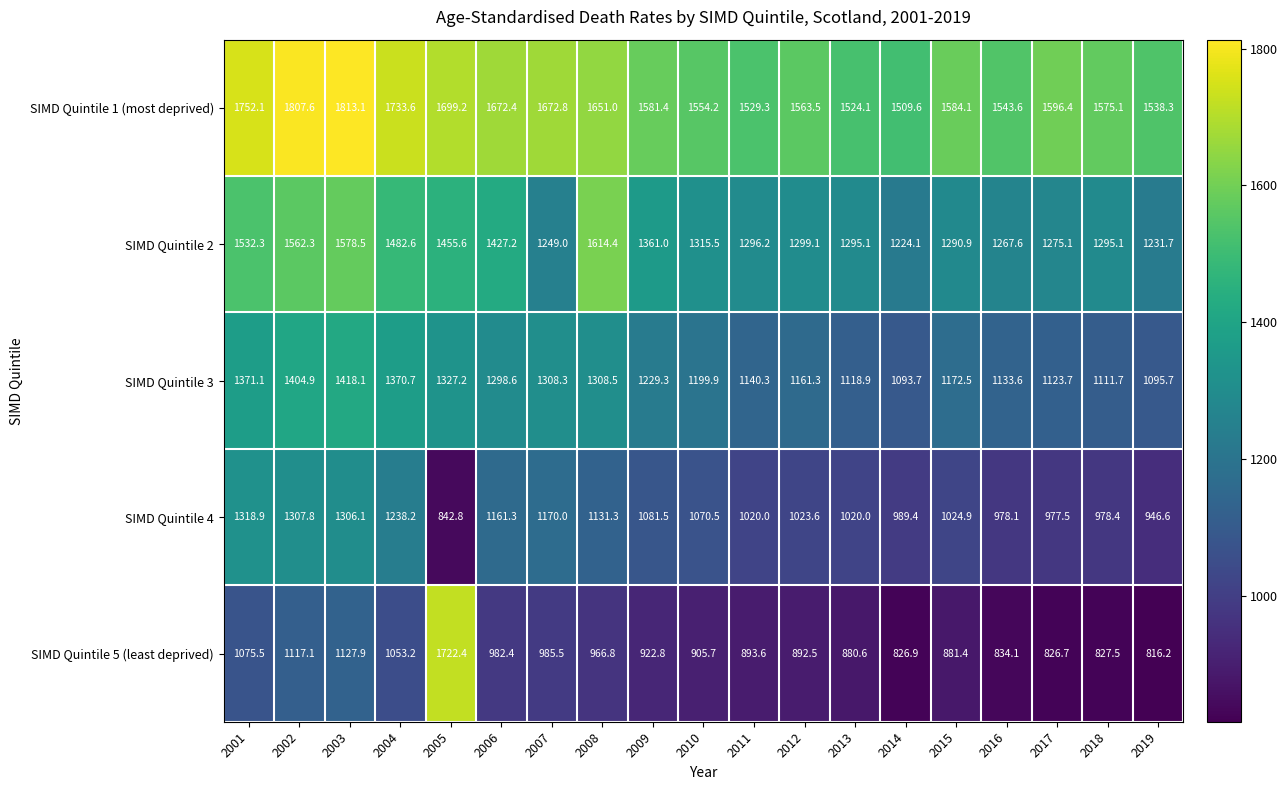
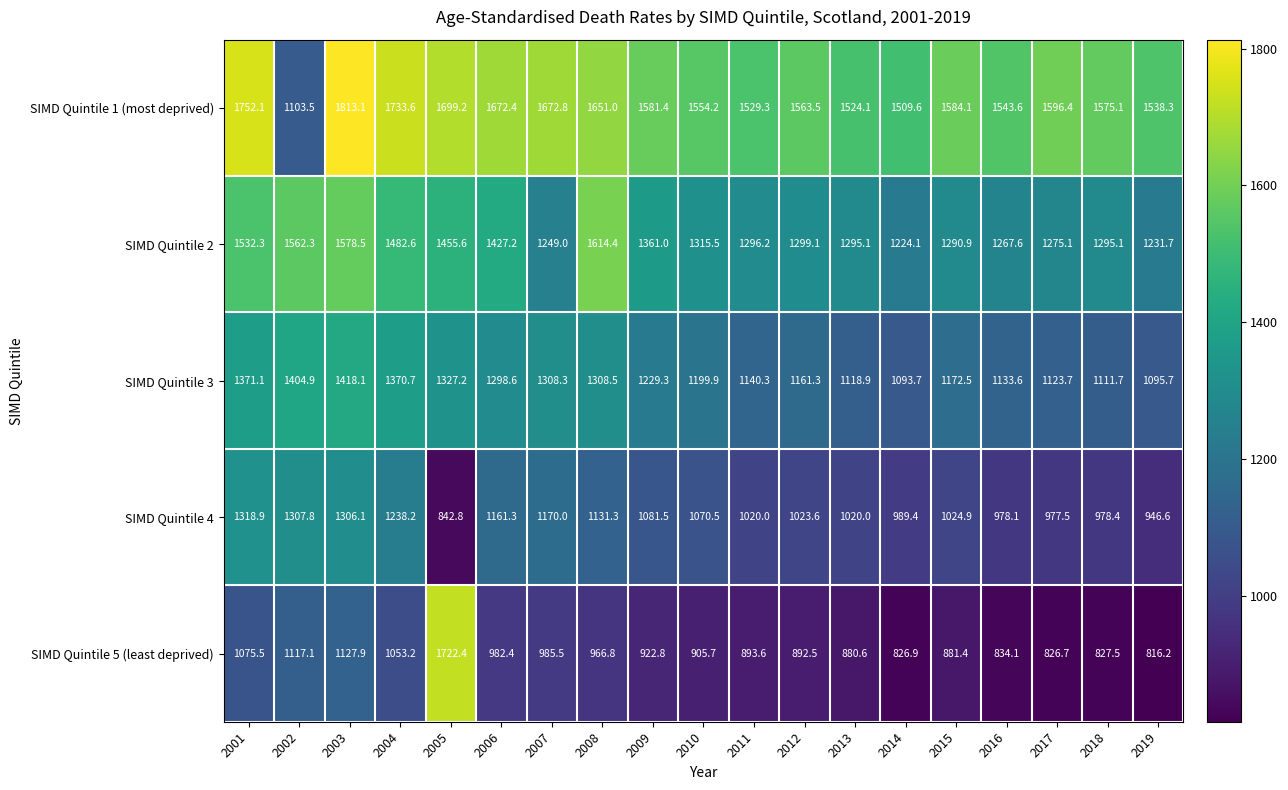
SIMD Quintile 1 (most deprived), 2002: 1807.6 -> 1103.5
